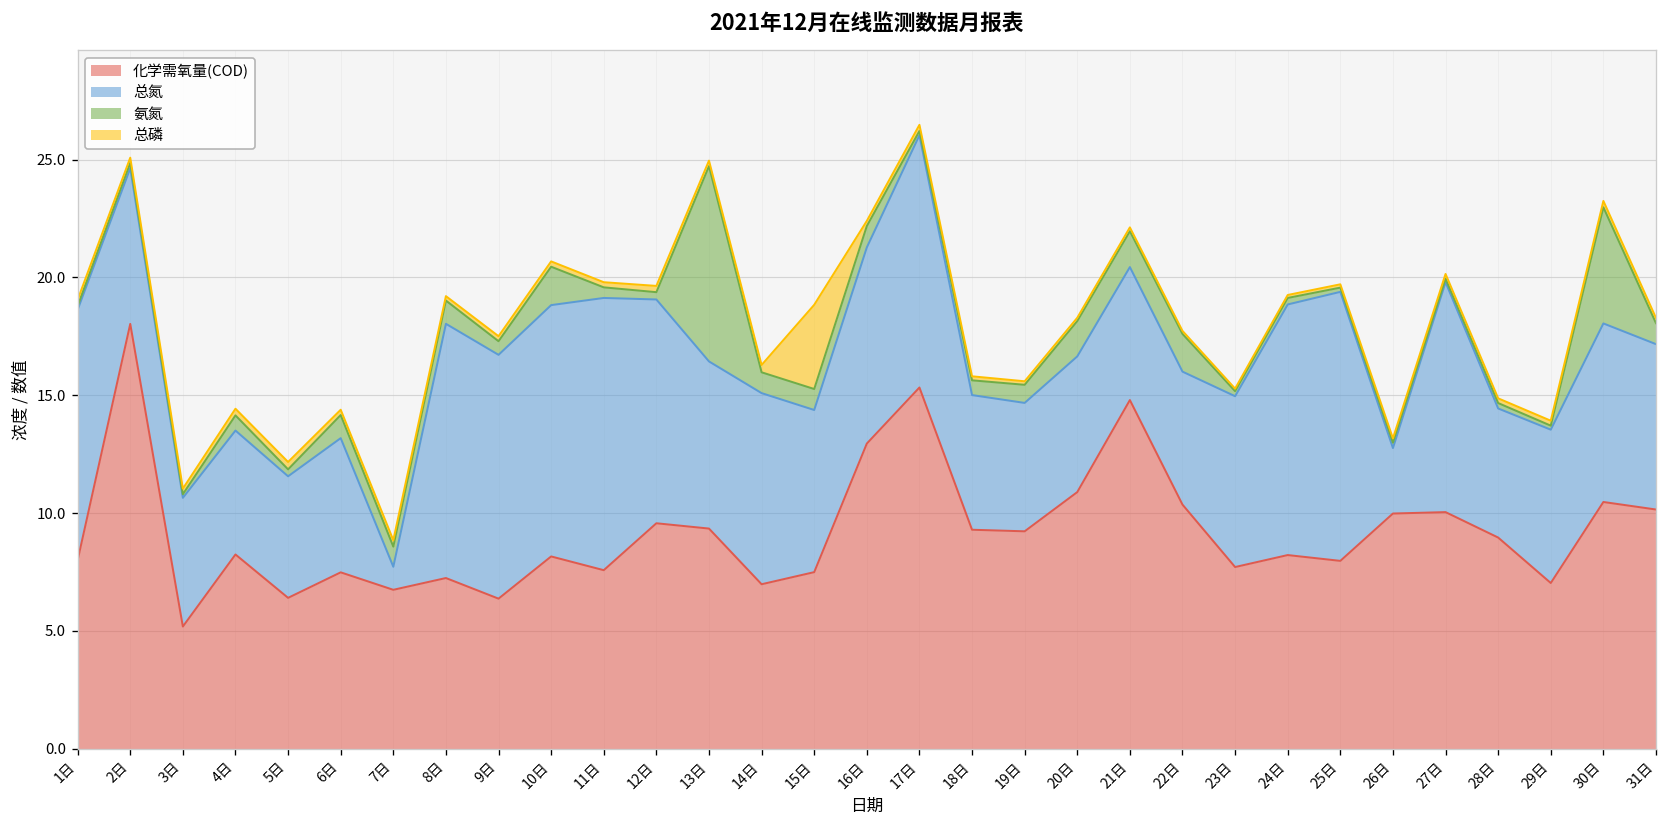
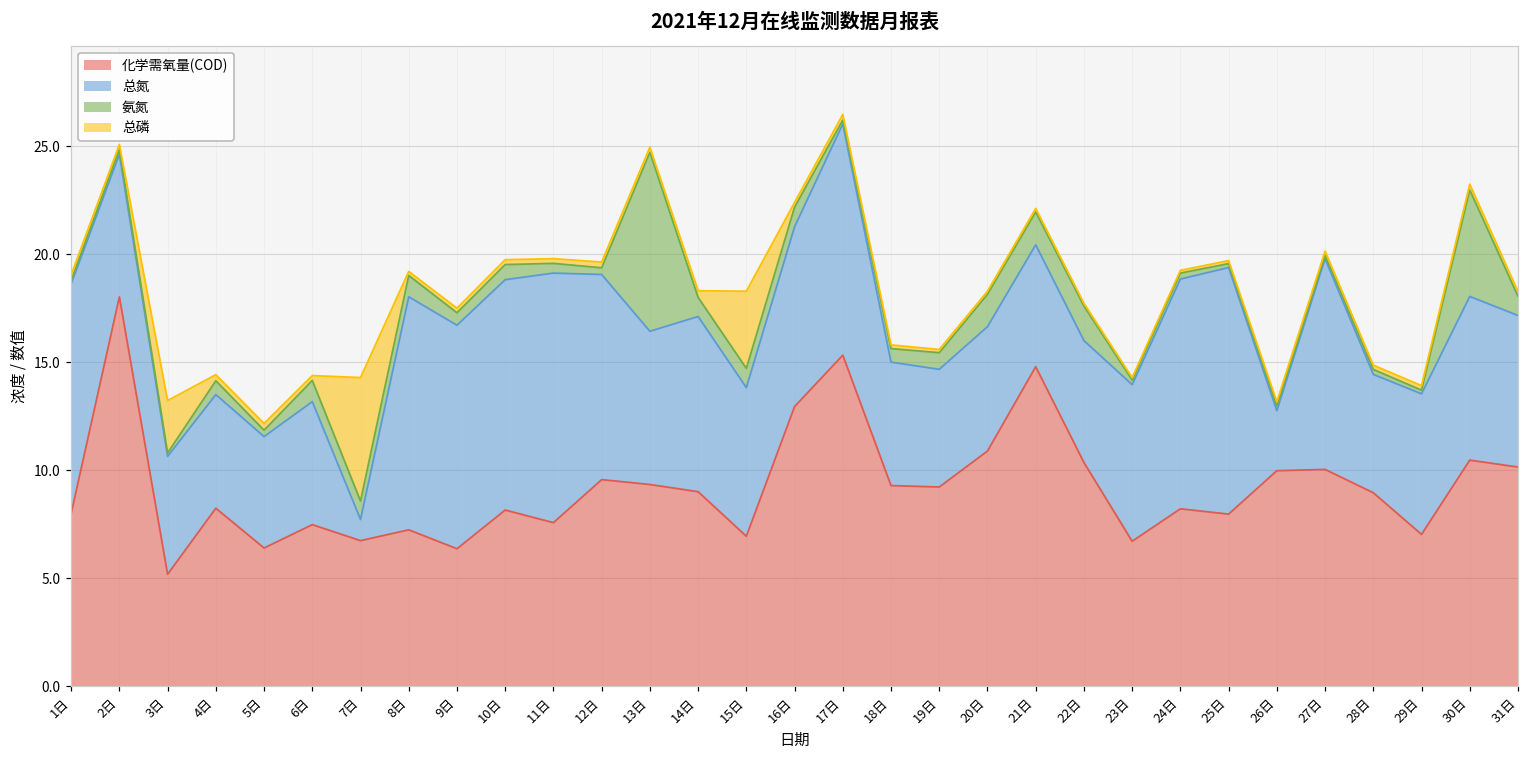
总磷, 3日: 0.2 -> 2.4
总磷, 7日: 0.3 -> 5.7
氨氮, 10日: 1.6 -> 0.7
化学需氧量(COD), 14日: 7.0 -> 9.0
化学需氧量(COD), 15日: 7.5 -> 6.9
化学需氧量(COD), 23日: 7.7 -> 6.7
